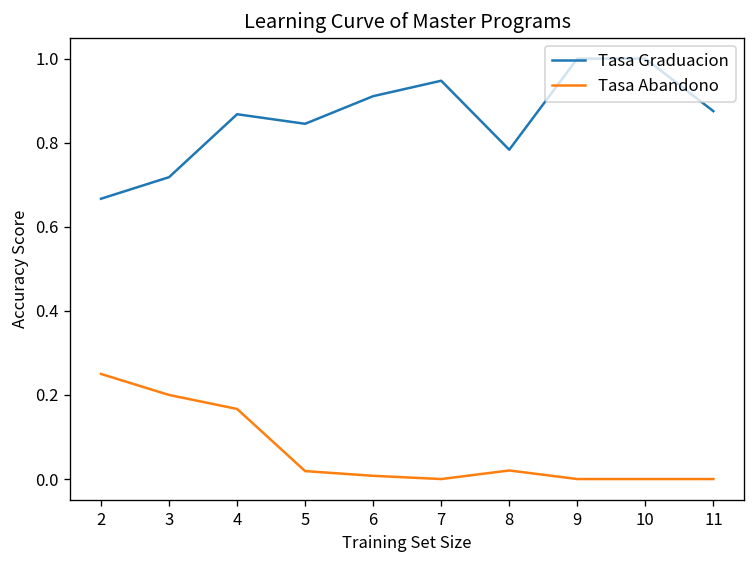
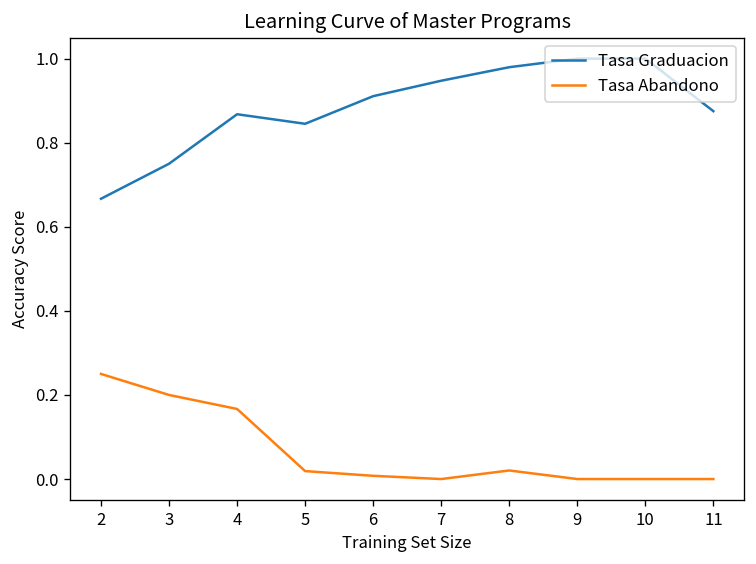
Tasa Graduacion, 3: 0.72 -> 0.75
Tasa Graduacion, 8: 0.78 -> 0.98
